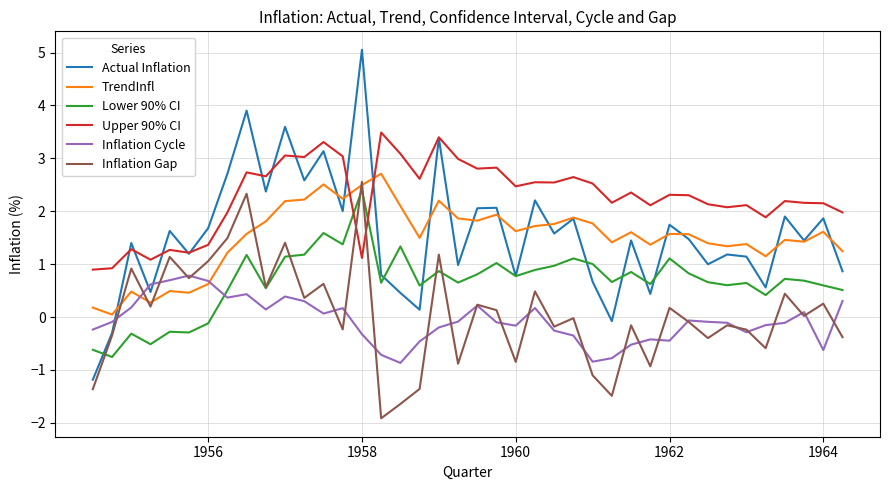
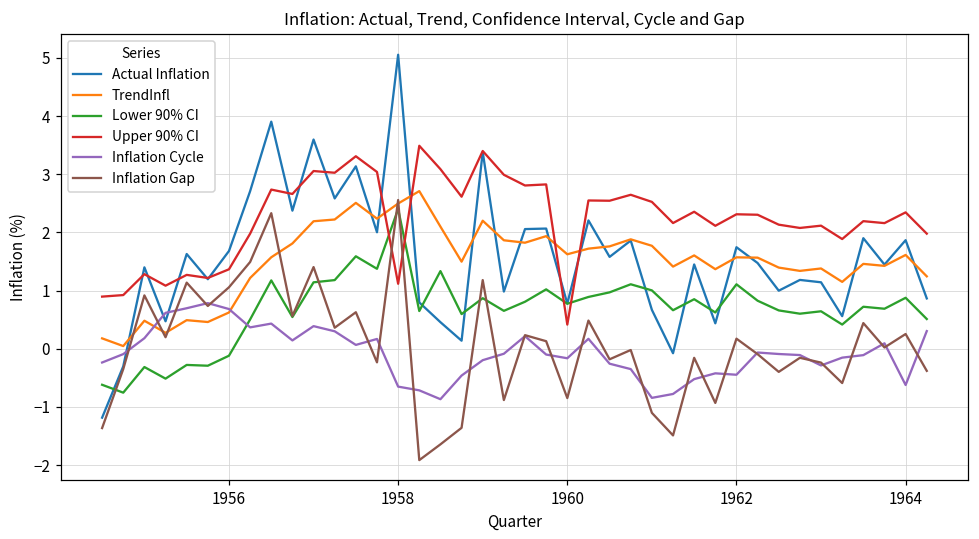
Inflation Cycle, 1958: -0.3 -> -0.7
Upper 90% CI, 1960: 2.5 -> 0.4
Lower 90% CI, 1964: 0.6 -> 0.9
Upper 90% CI, 1964: 2.2 -> 2.3
